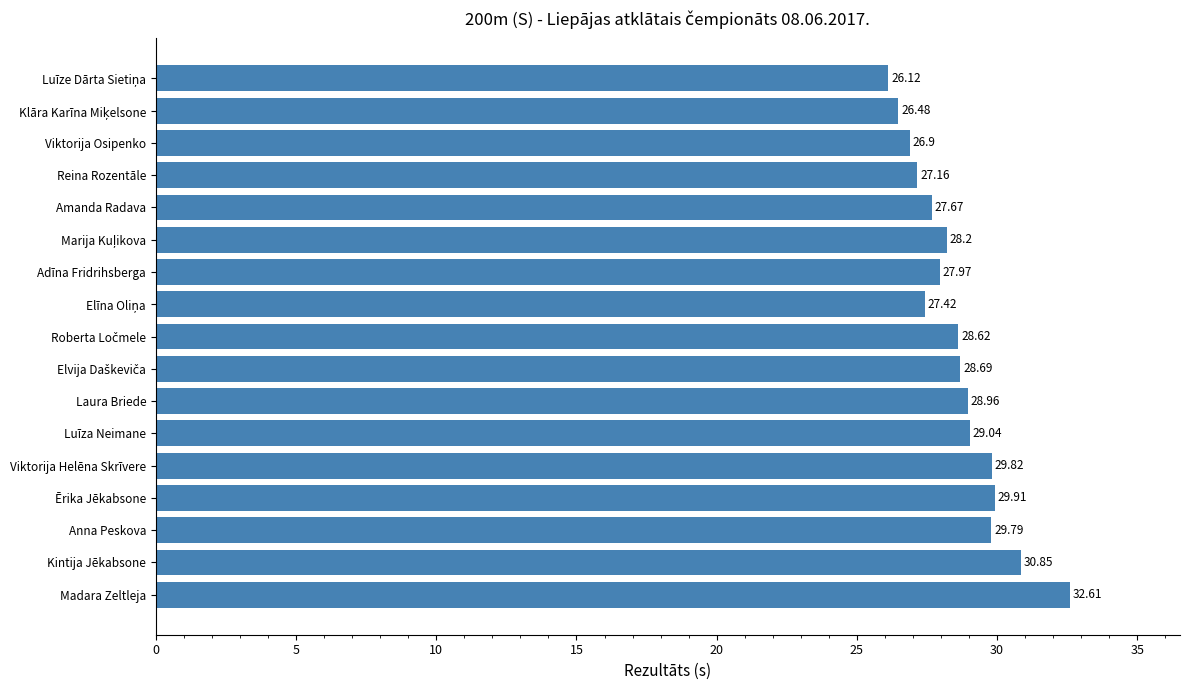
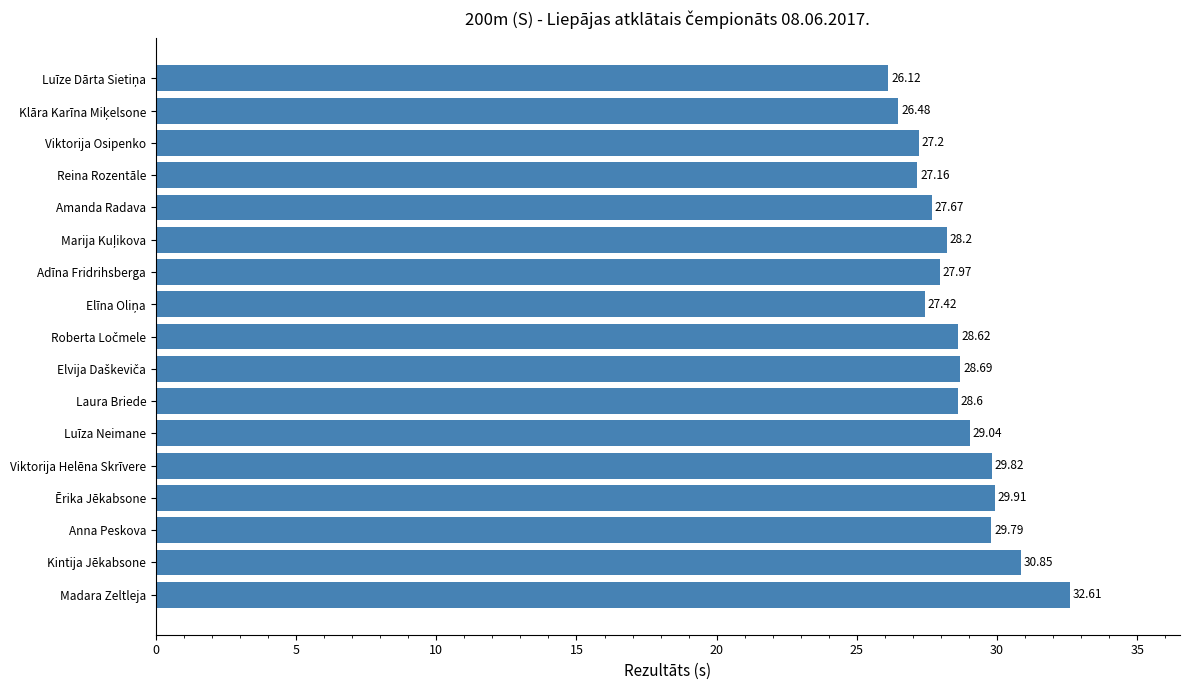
Viktorija Osipenko: 26.9 -> 27.2
Laura Briede: 28.96 -> 28.6
